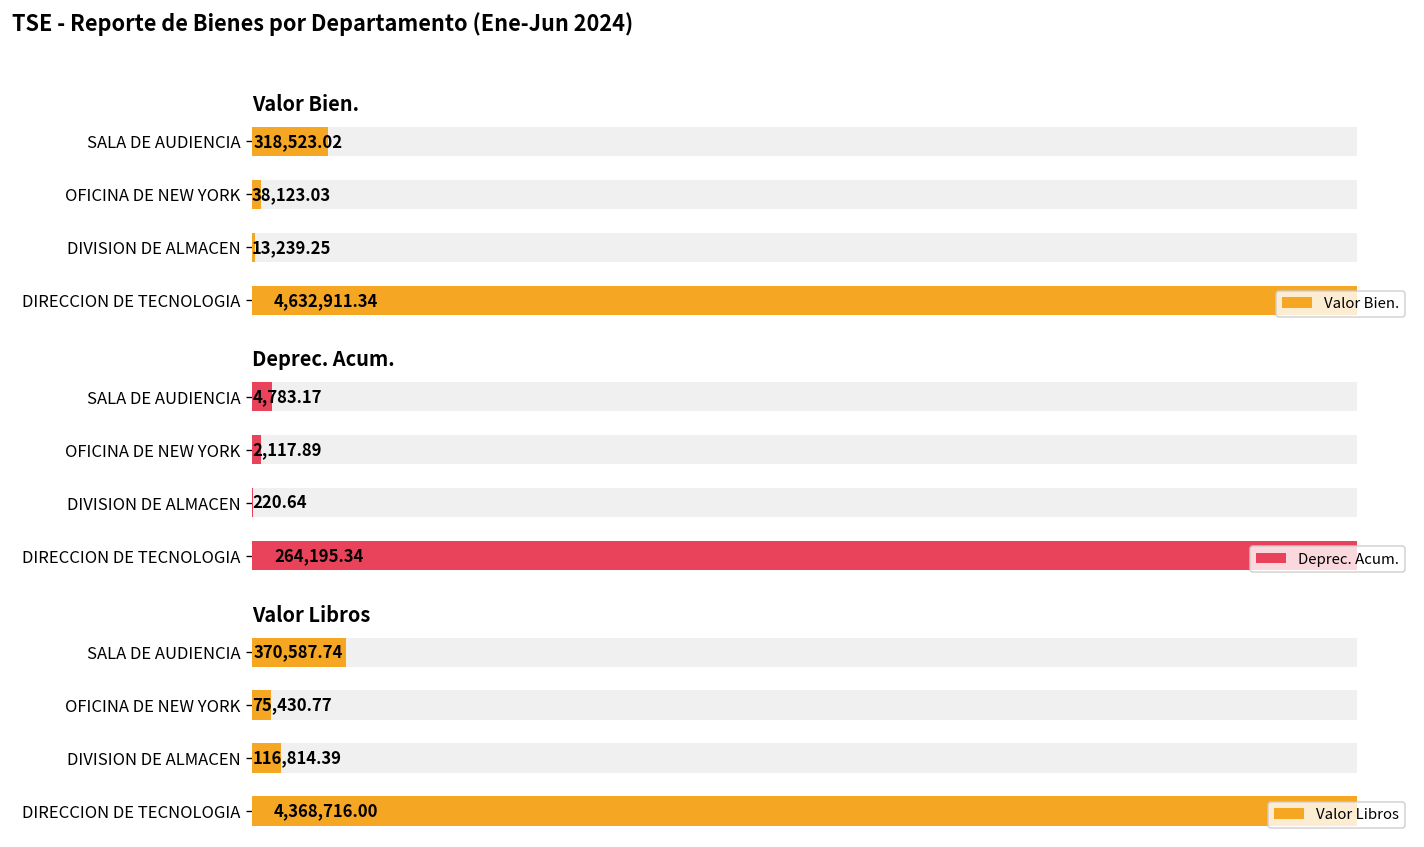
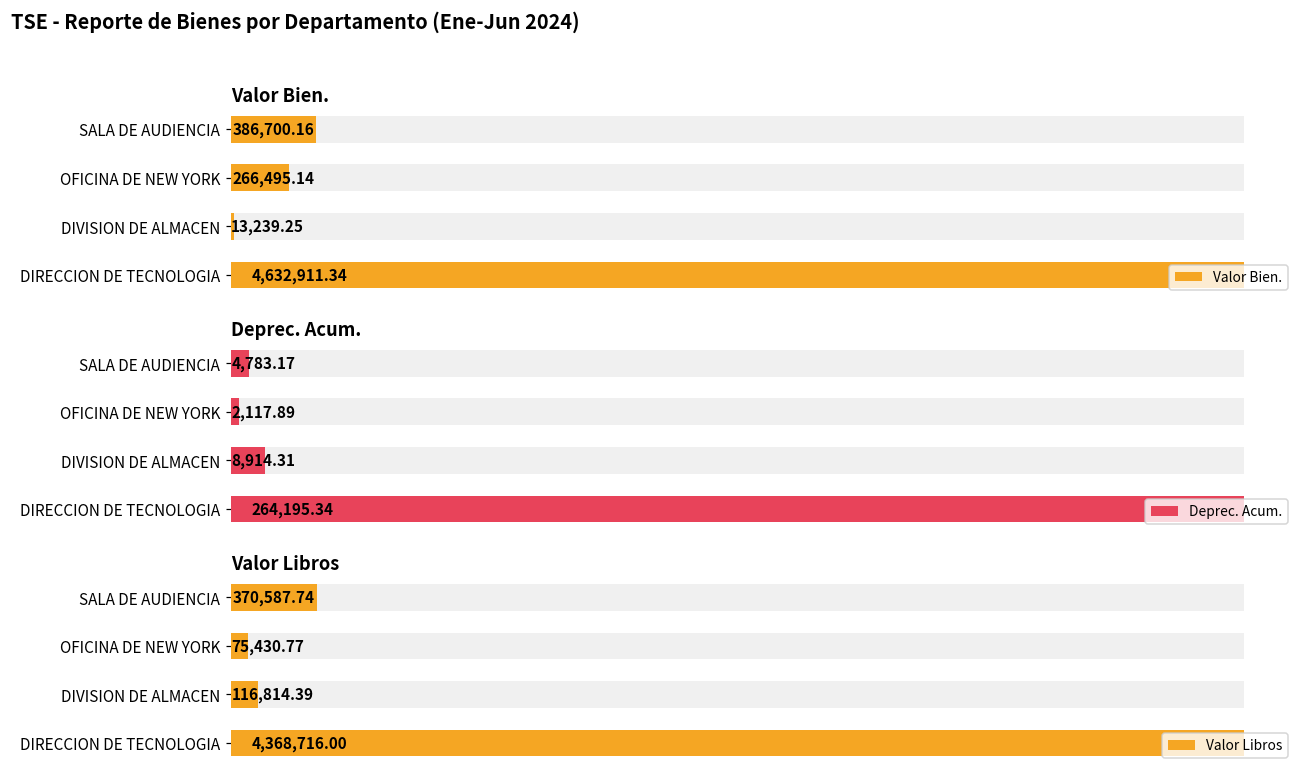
Valor Bien., Valor Bien., SALA DE AUDIENCIA: 318,523.02 -> 386,700.16
Valor Bien., Valor Bien., OFICINA DE NEW YORK: 38,123.03 -> 266,495.14
Deprec. Acum., Deprec. Acum., DIVISION DE ALMACEN: 220.64 -> 8,914.31
